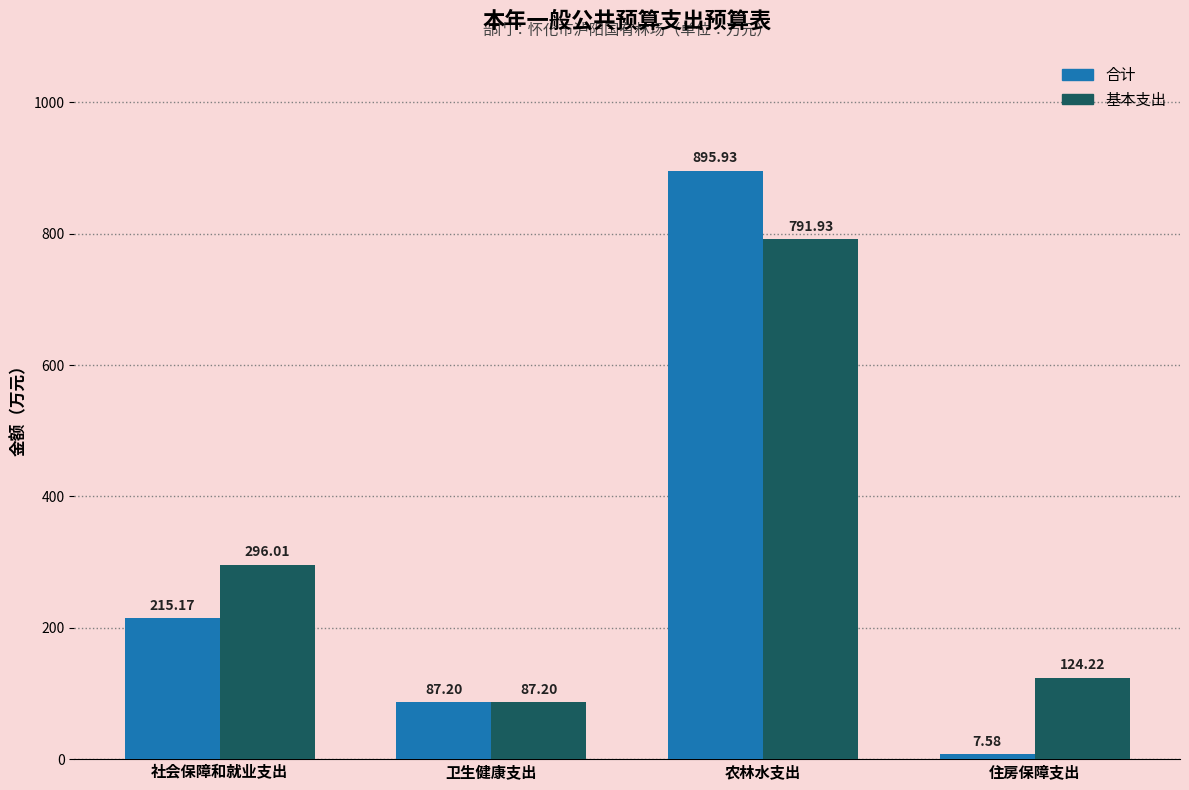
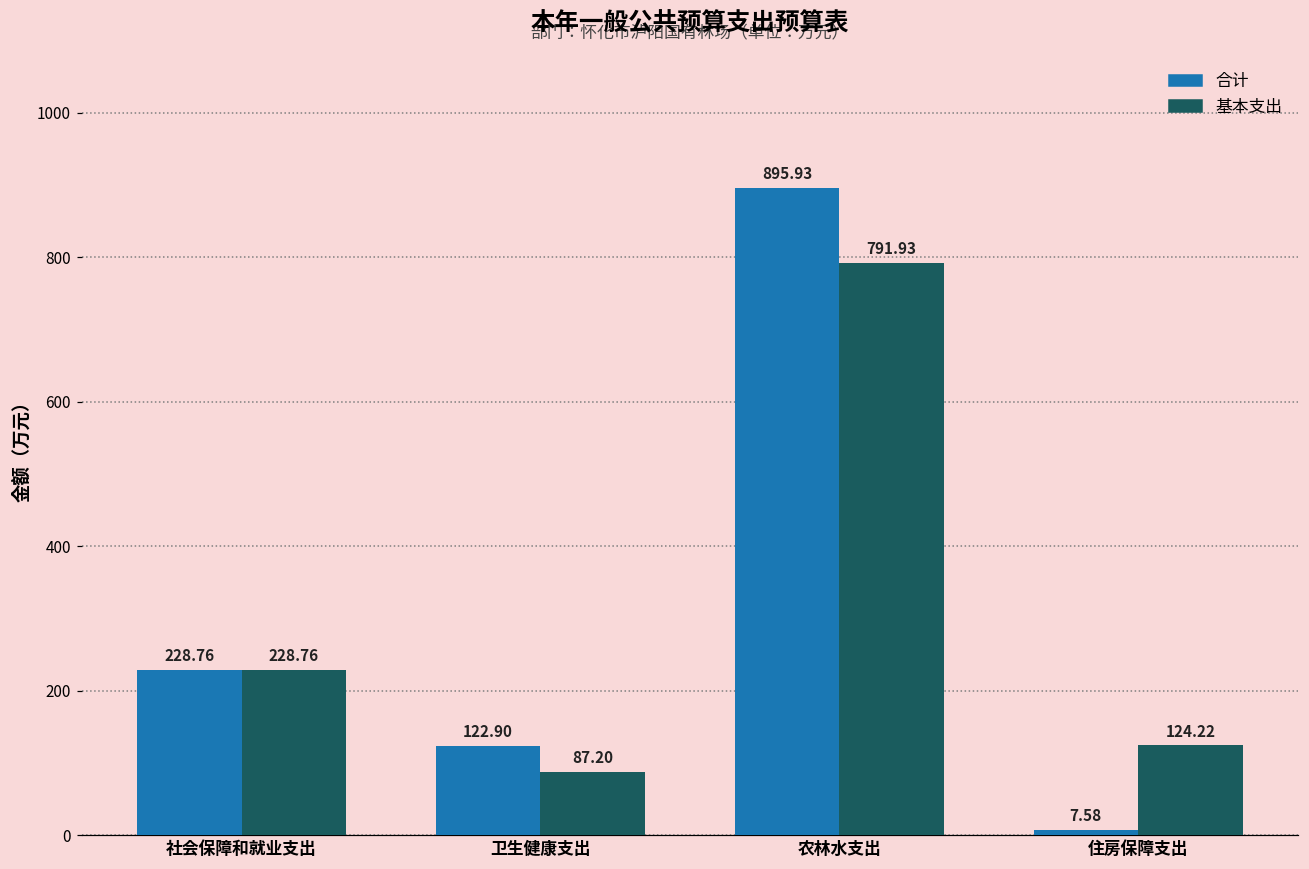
合计, 社会保障和就业支出: 215.17 -> 228.76
基本支出, 社会保障和就业支出: 296.01 -> 228.76
合计, 卫生健康支出: 87.20 -> 122.90
